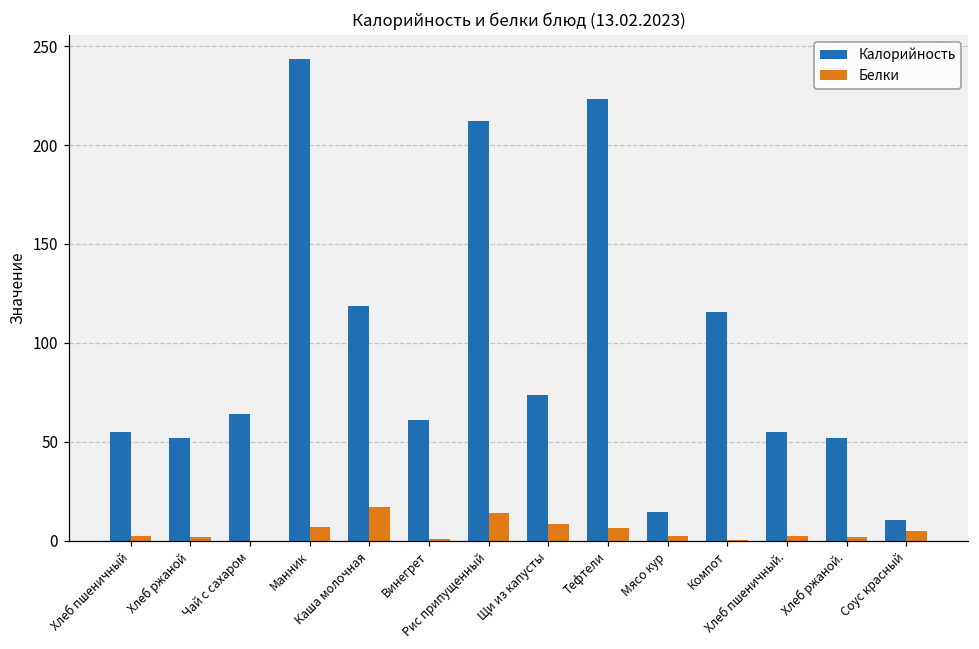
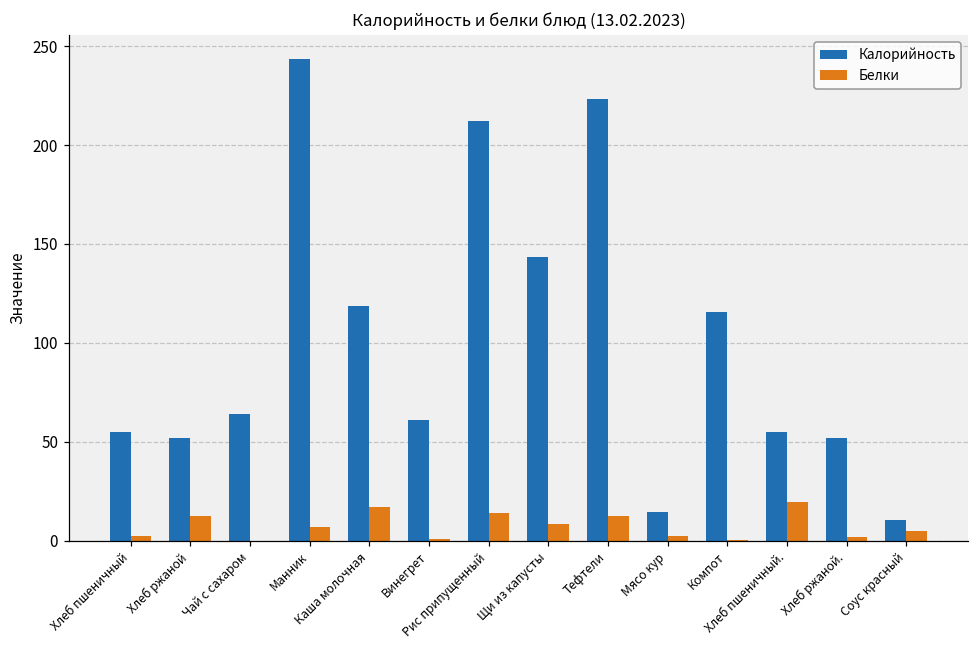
Белки, Хлеб ржаной: 2 -> 13
Калорийность, Щи из капусты: 74 -> 144
Белки, Тефтели: 7 -> 13
Белки, Хлеб пшеничный.: 2 -> 20
